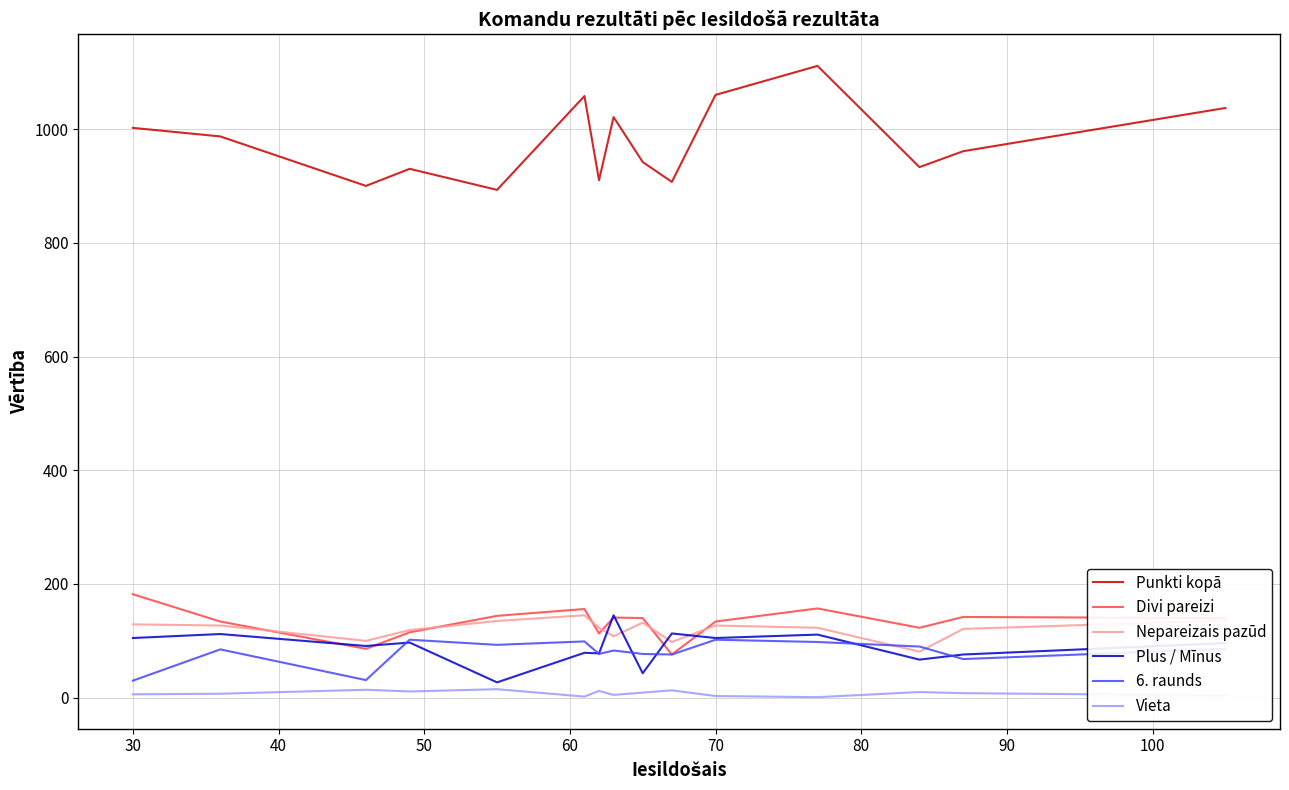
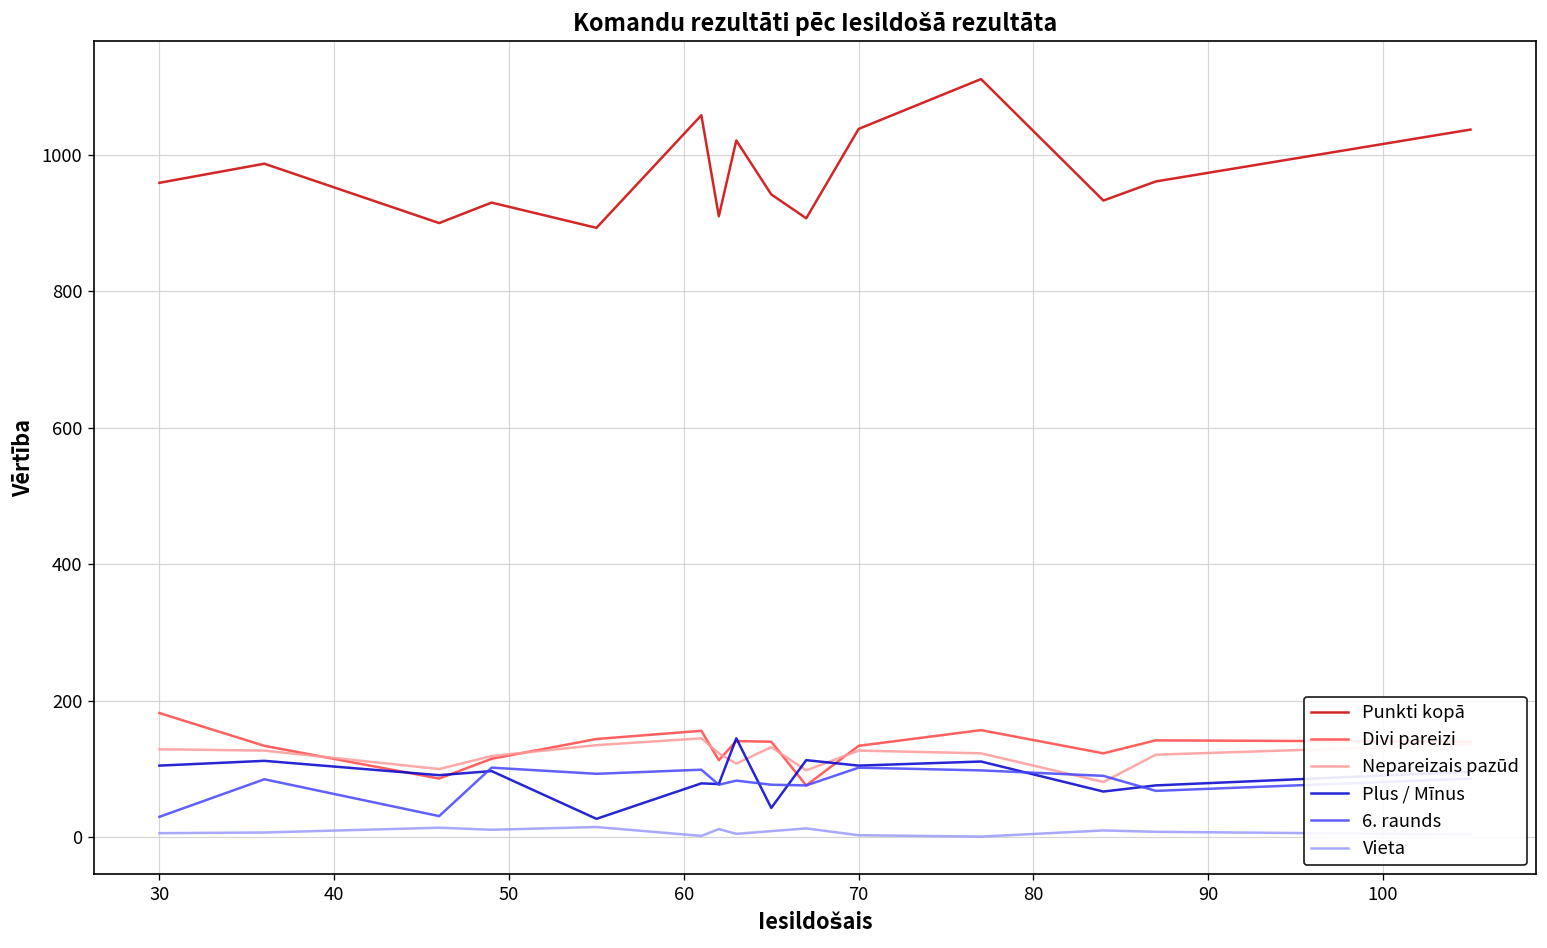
Punkti kopā, 30: 1000 -> 960
Punkti kopā, 70: 1060 -> 1040
